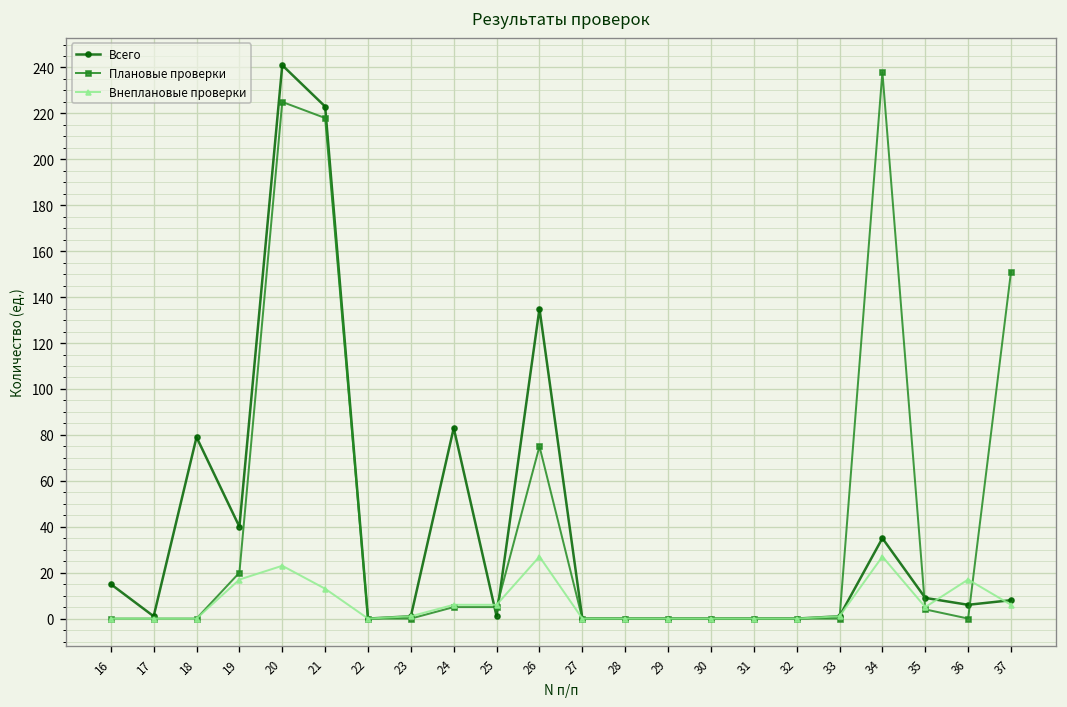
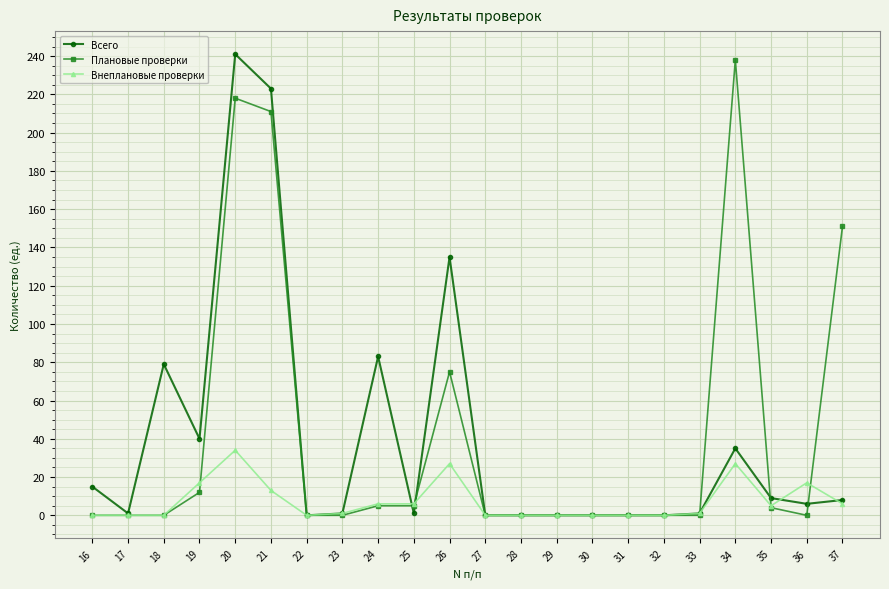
Плановые проверки, 19: 20 -> 12
Плановые проверки, 20: 225 -> 218
Внеплановые проверки, 20: 23 -> 34
Плановые проверки, 21: 218 -> 211
